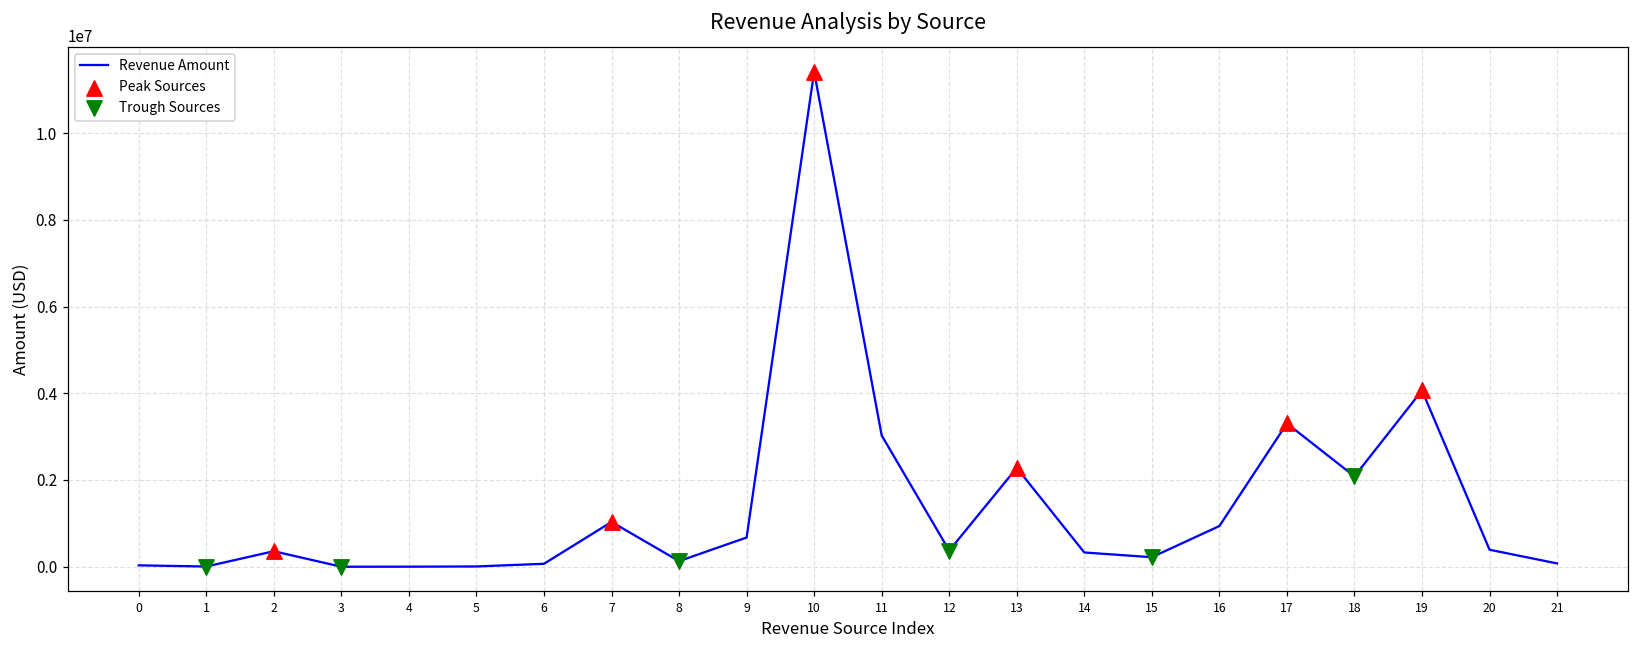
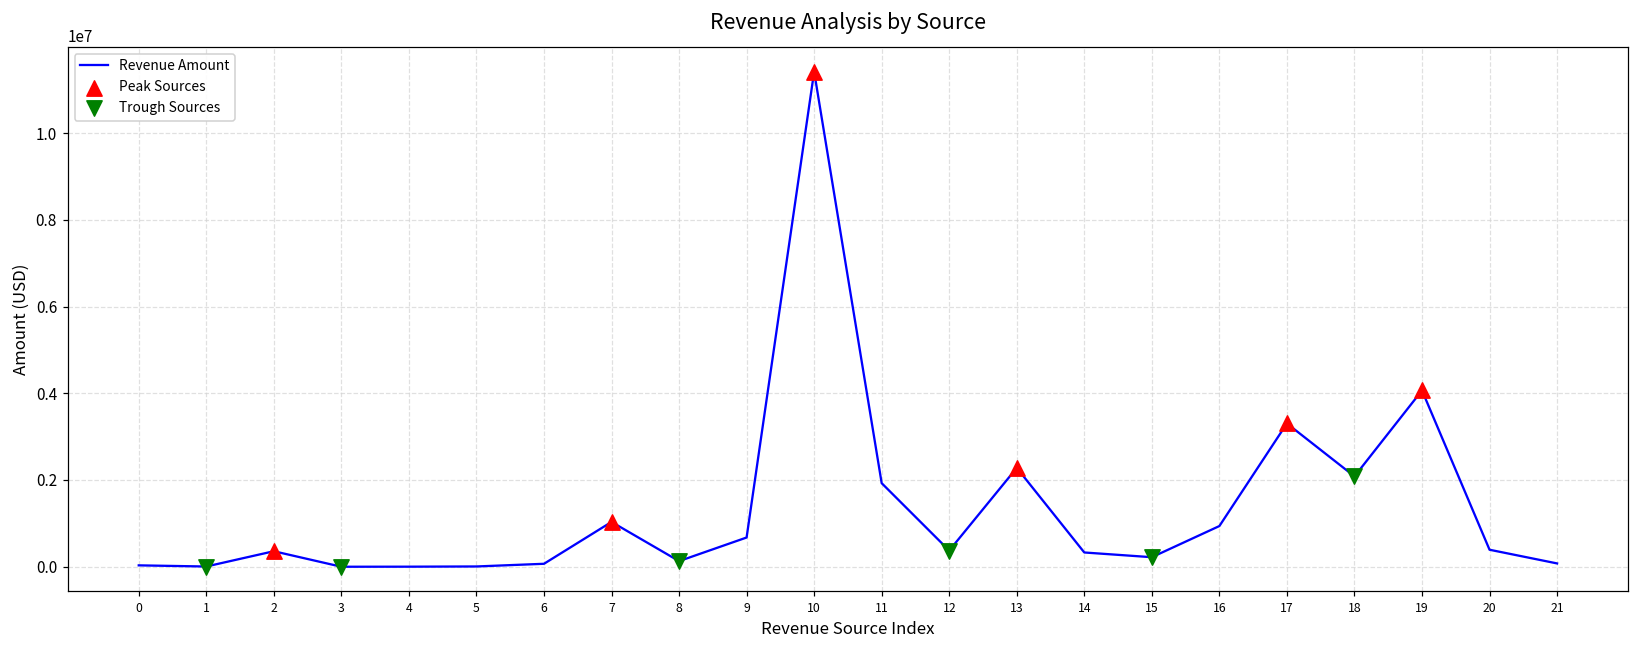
Revenue Amount, 11: 3000000 -> 1900000
